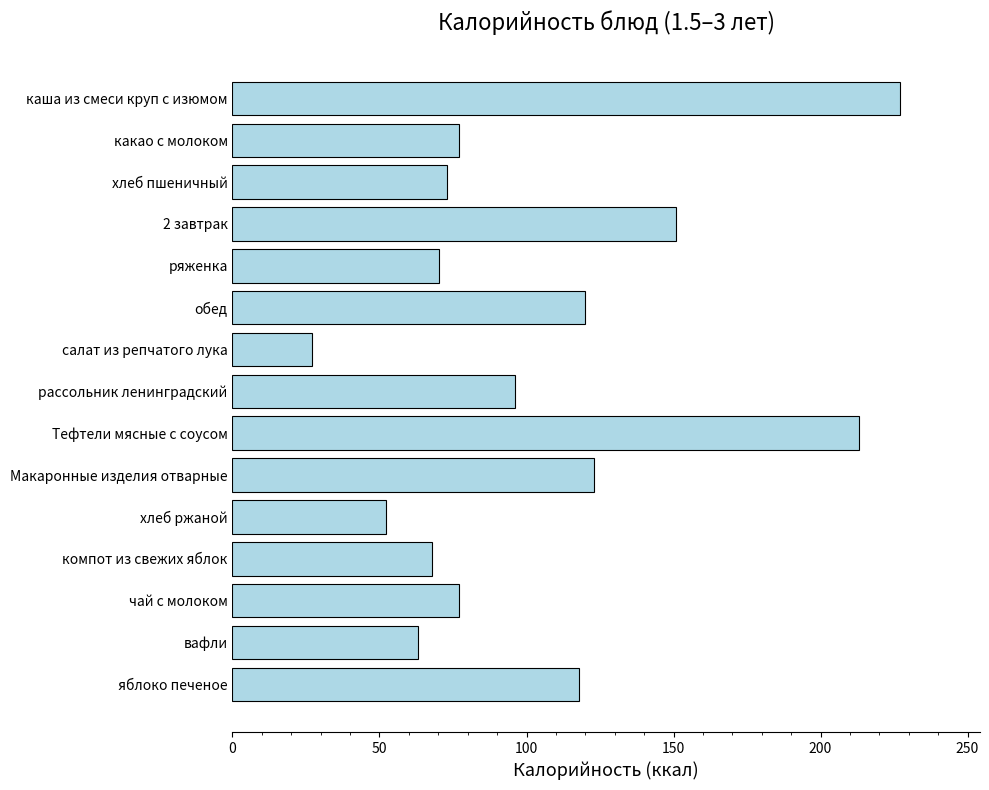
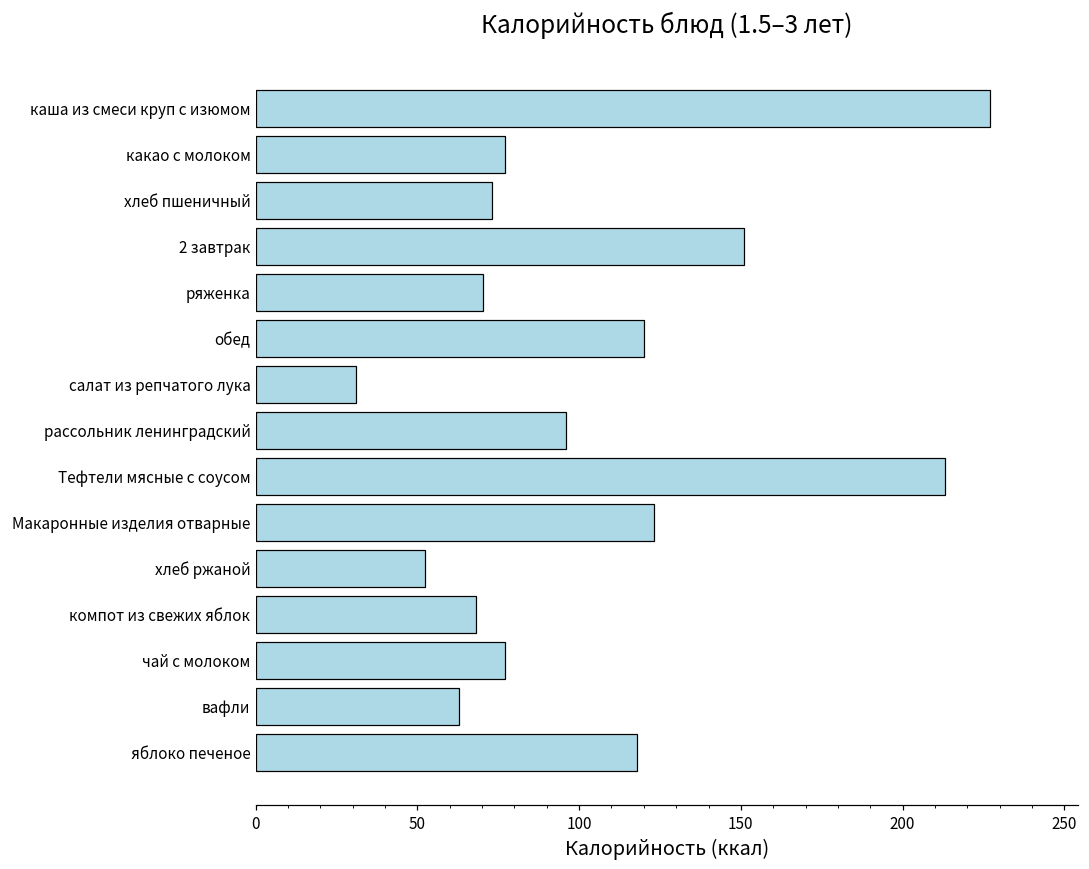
салат из репчатого лука: 27 -> 31
